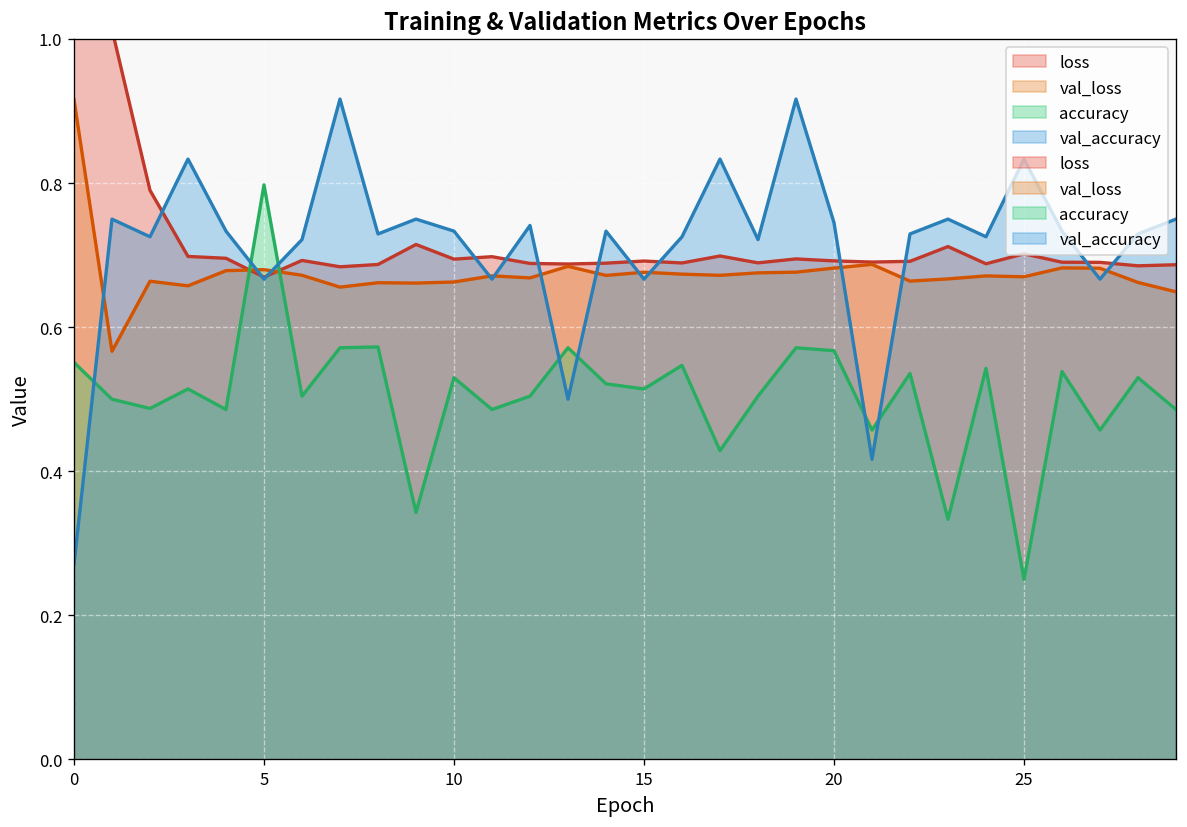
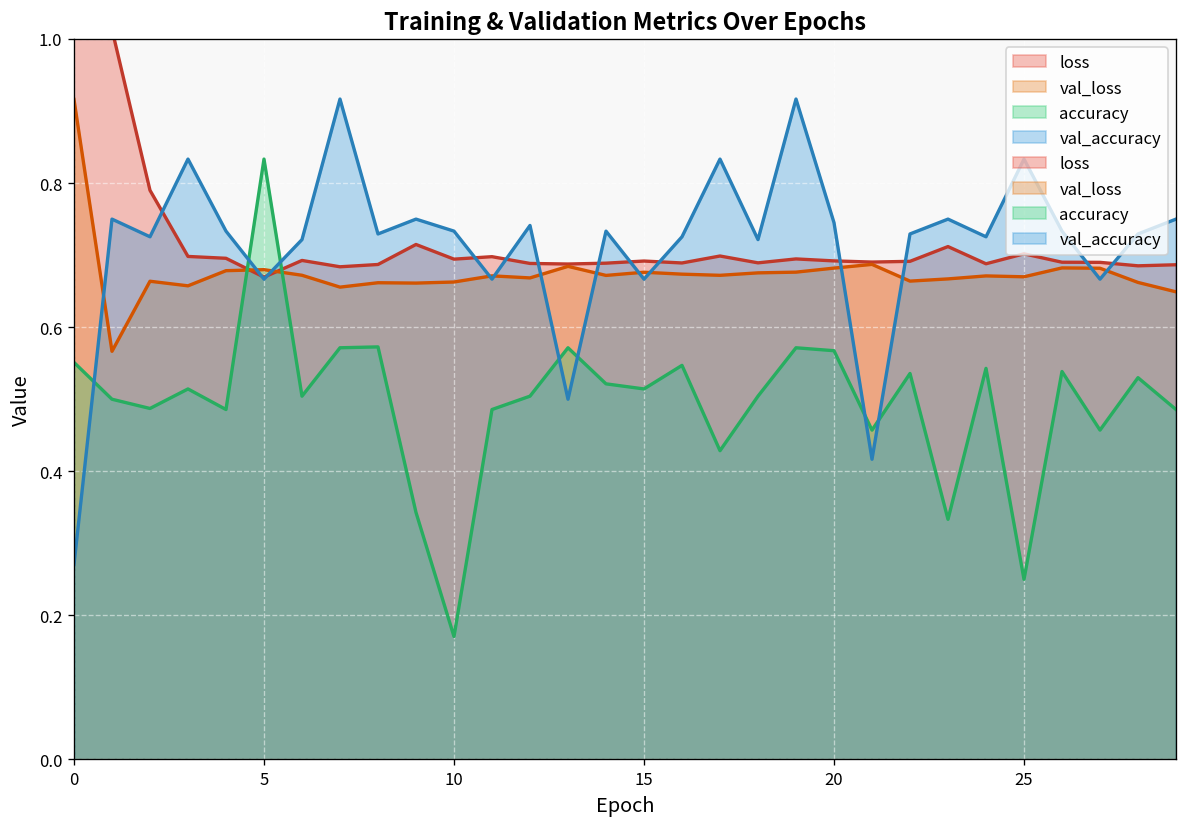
accuracy, 5: 0.80 -> 0.83
accuracy, 10: 0.53 -> 0.17
